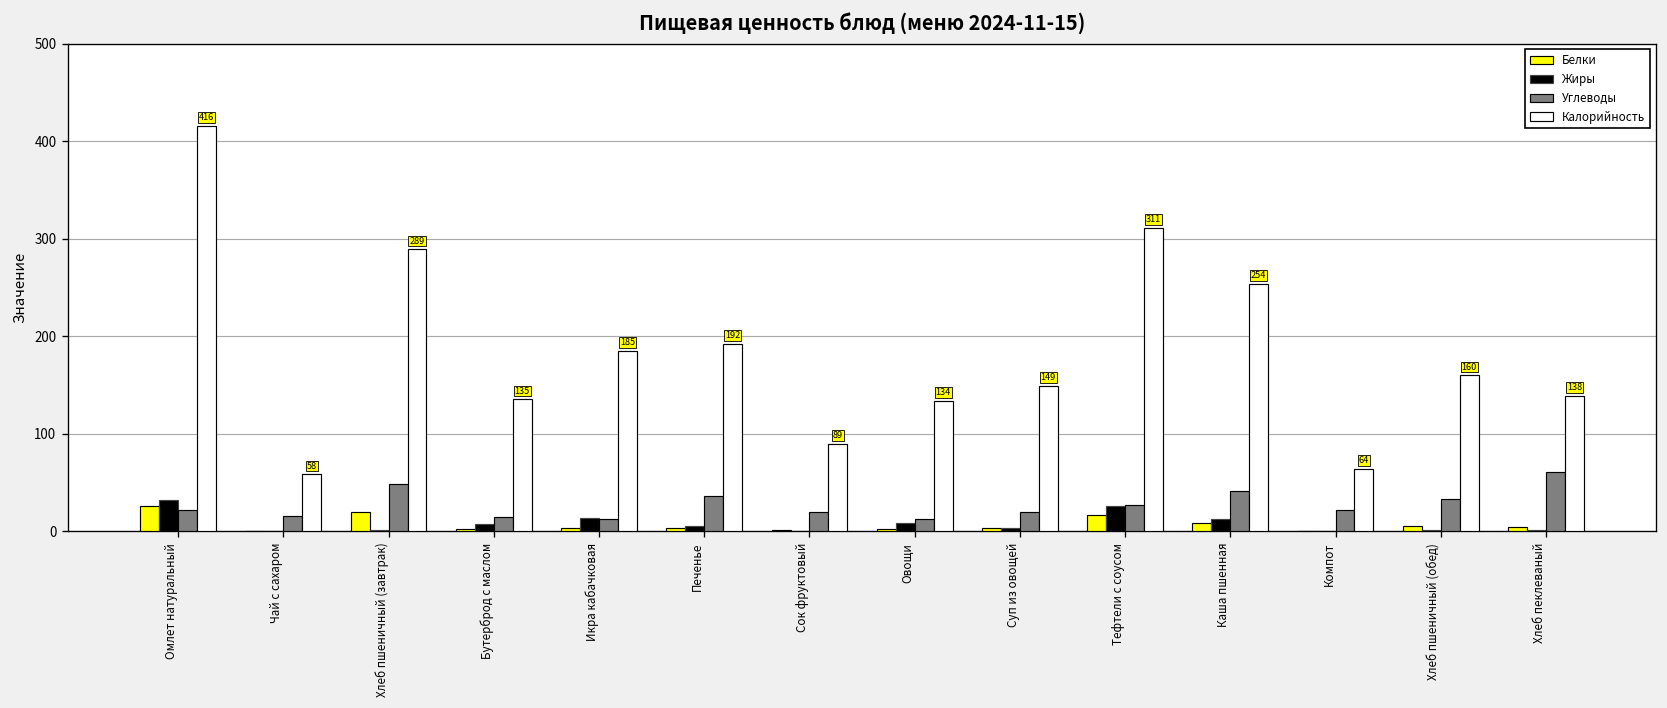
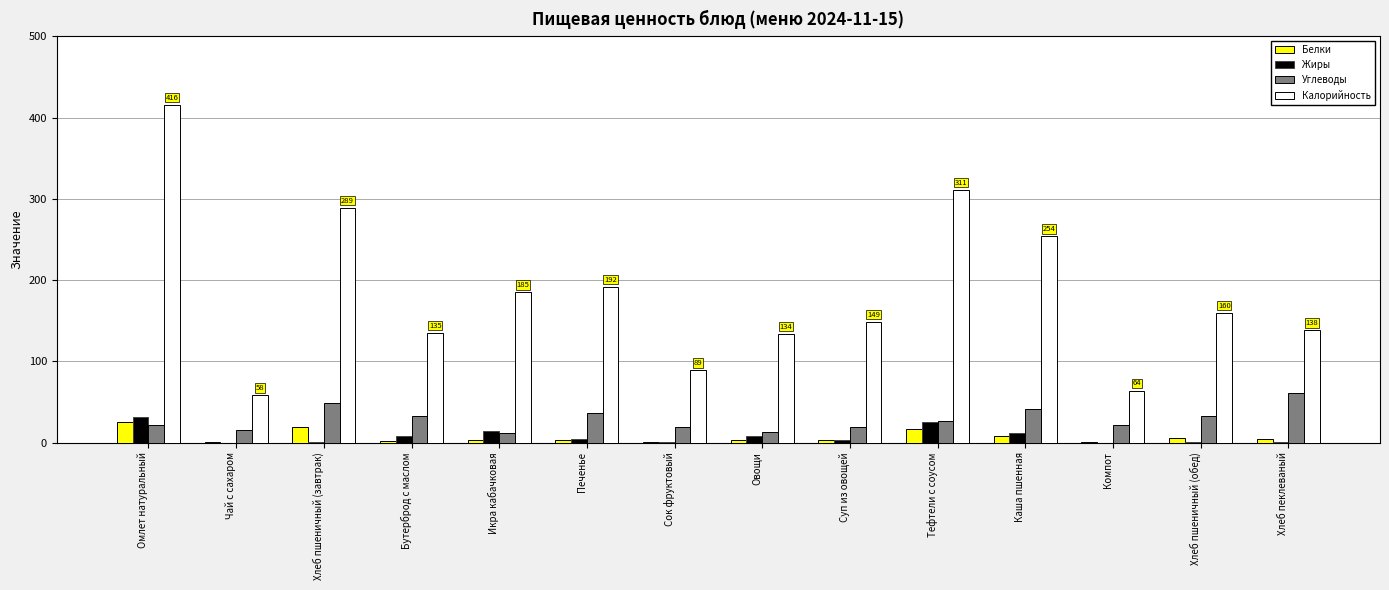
Углеводы, Бутерброд с маслом: 10 -> 30
